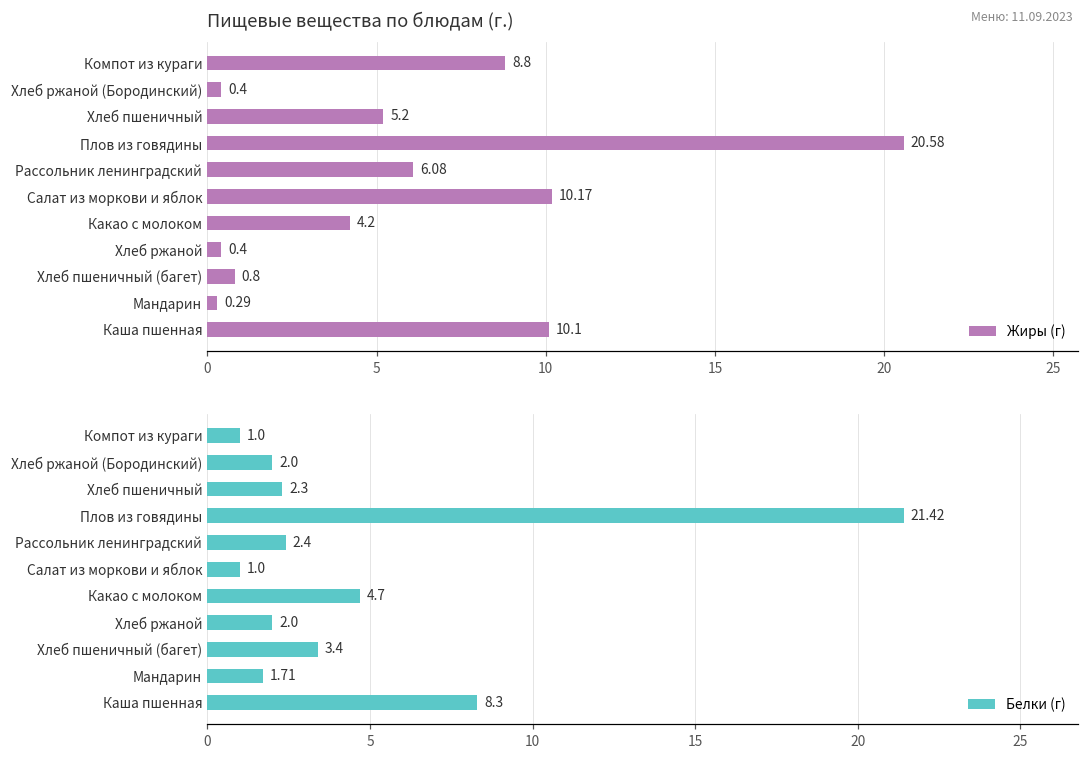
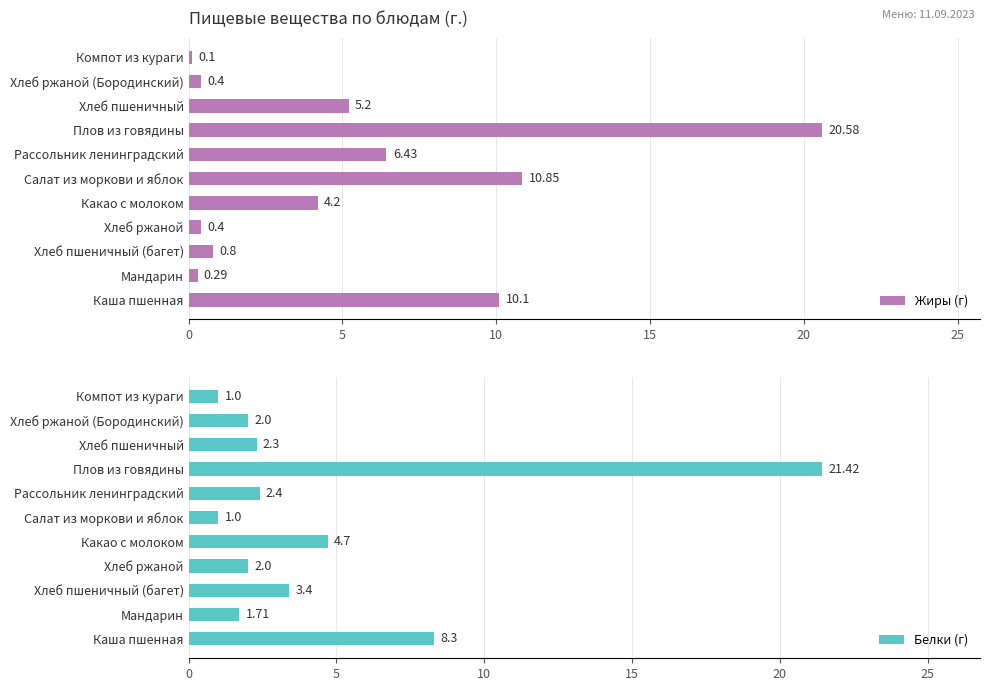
Пищевые вещества по блюдам (г.), Компот из кураги: 8.8 -> 0.1
Пищевые вещества по блюдам (г.), Рассольник ленинградский: 6.08 -> 6.43
Пищевые вещества по блюдам (г.), Салат из моркови и яблок: 10.17 -> 10.85
